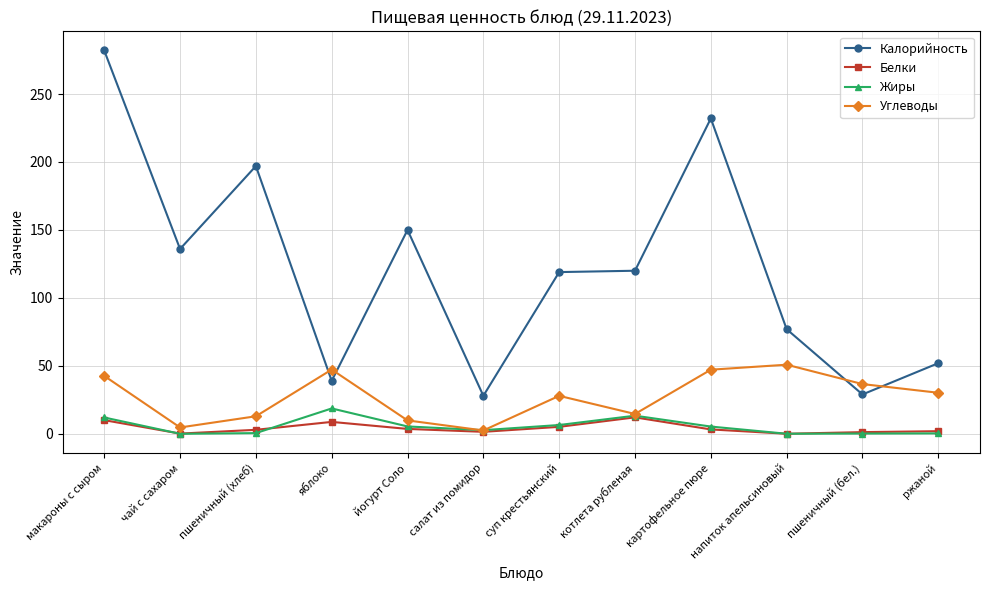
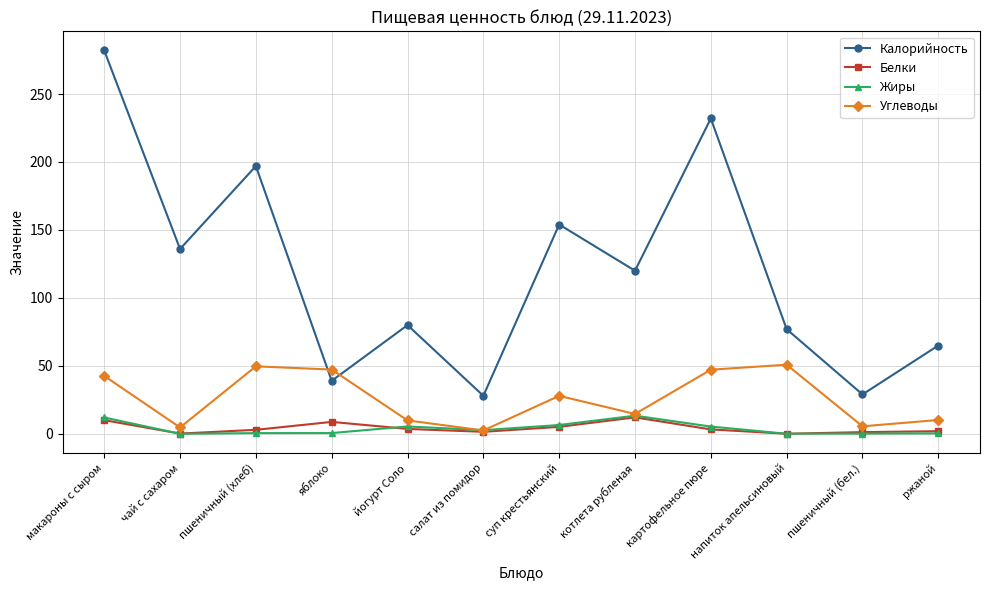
Углеводы, пшеничный (хлеб): 13 -> 50
Жиры, яблоко: 19 -> 1
Калорийность, йогурт Соло: 150 -> 80
Калорийность, суп крестьянский: 119 -> 154
Углеводы, пшеничный (бел.): 37 -> 6
Калорийность, ржаной: 52 -> 65
Углеводы, ржаной: 30 -> 10
